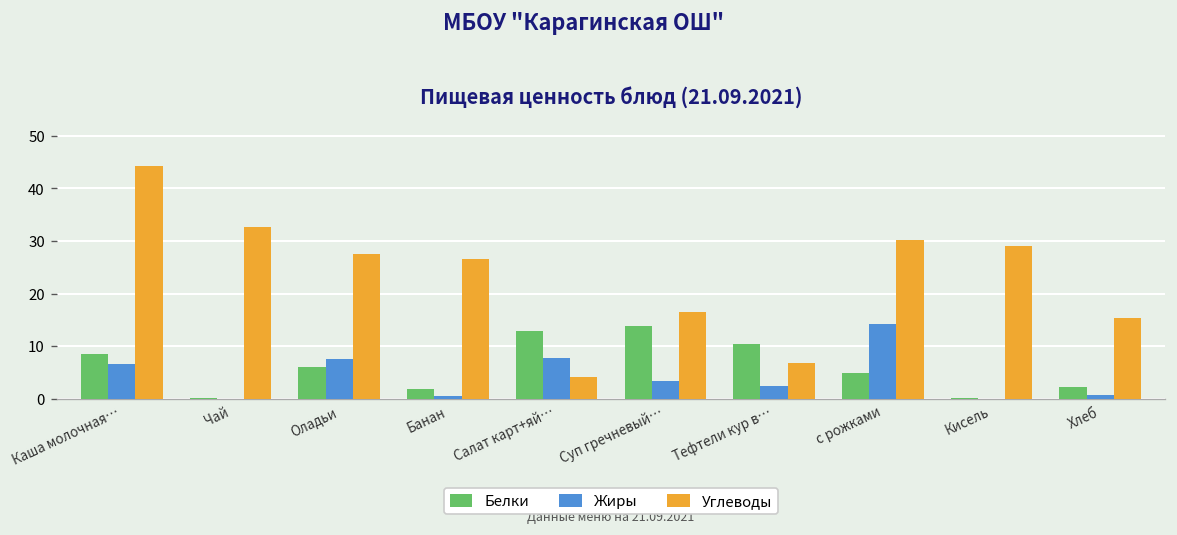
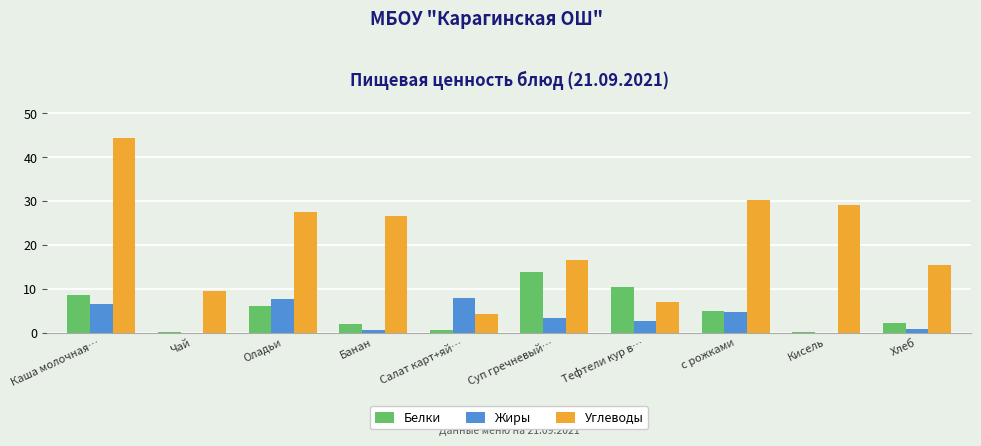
Углеводы, Чай: 33 -> 9
Белки, Салат карт+яй…: 13 -> 1
Жиры, с рожками: 14 -> 5
